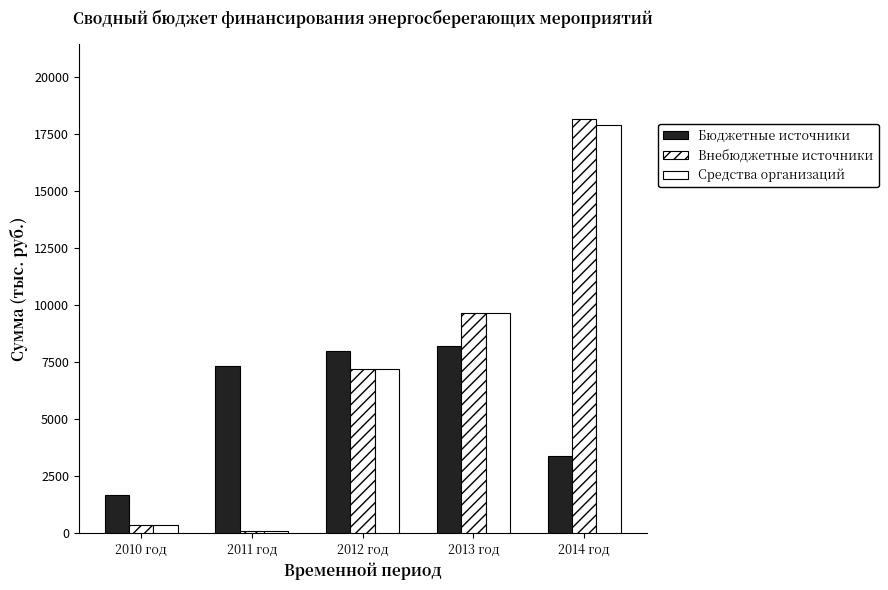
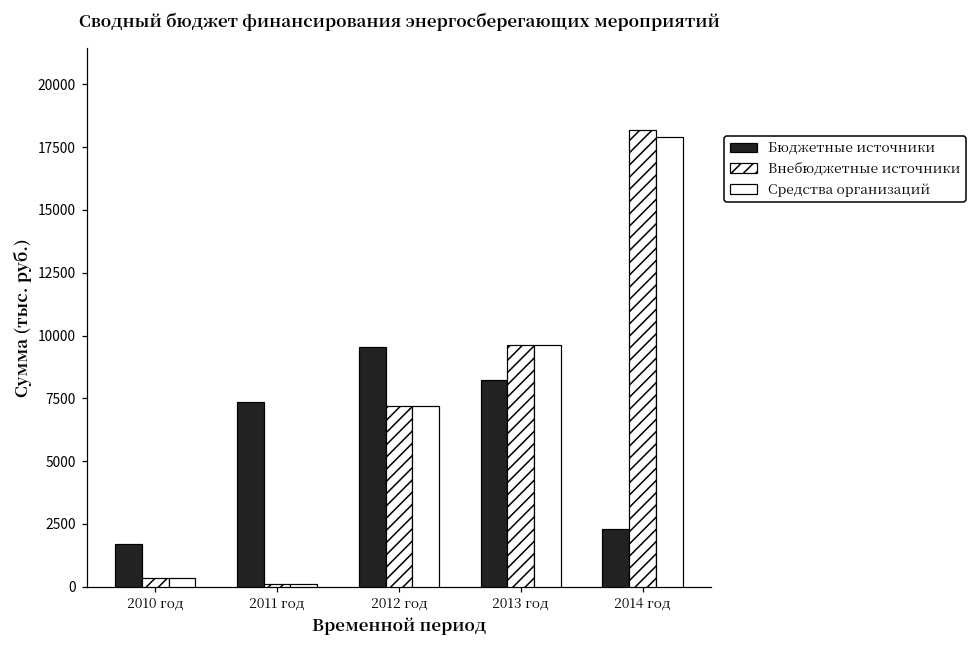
Бюджетные источники, 2012 год: 8000 -> 9500
Бюджетные источники, 2014 год: 3400 -> 2300
